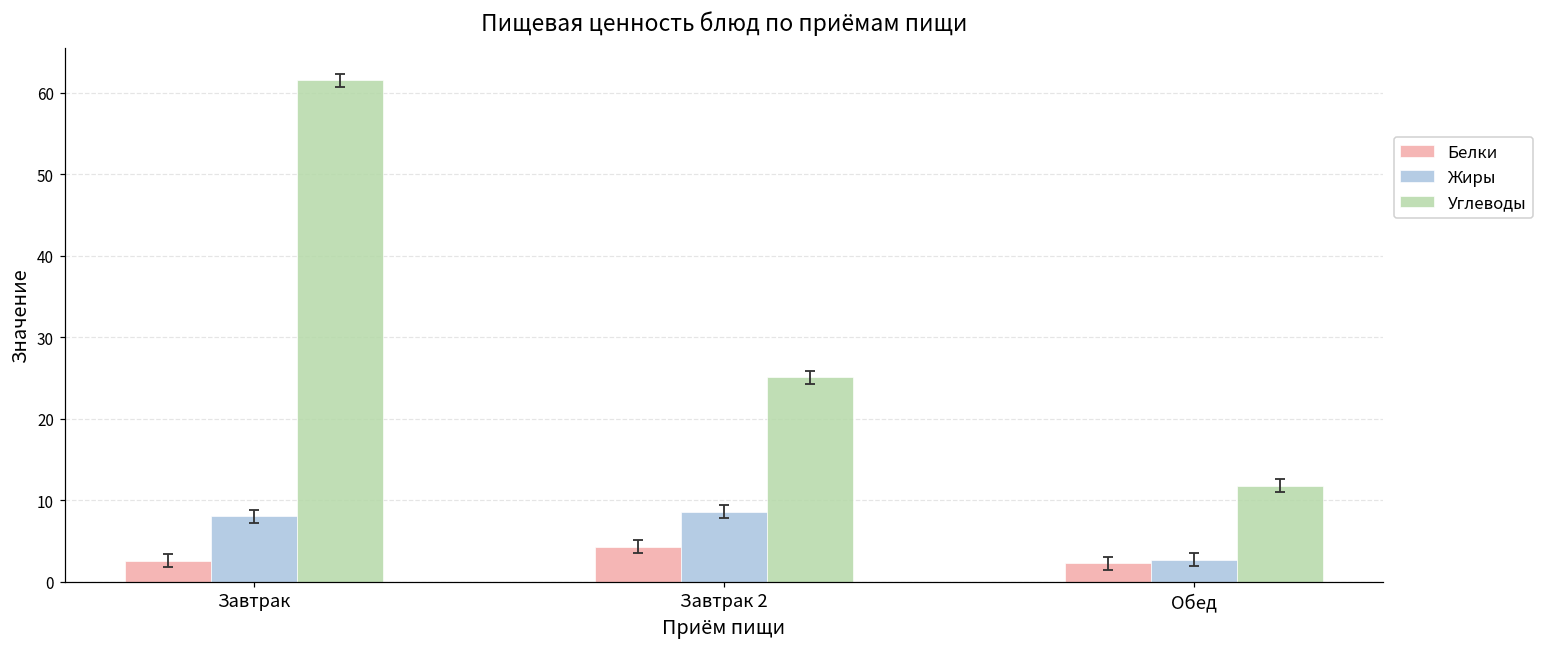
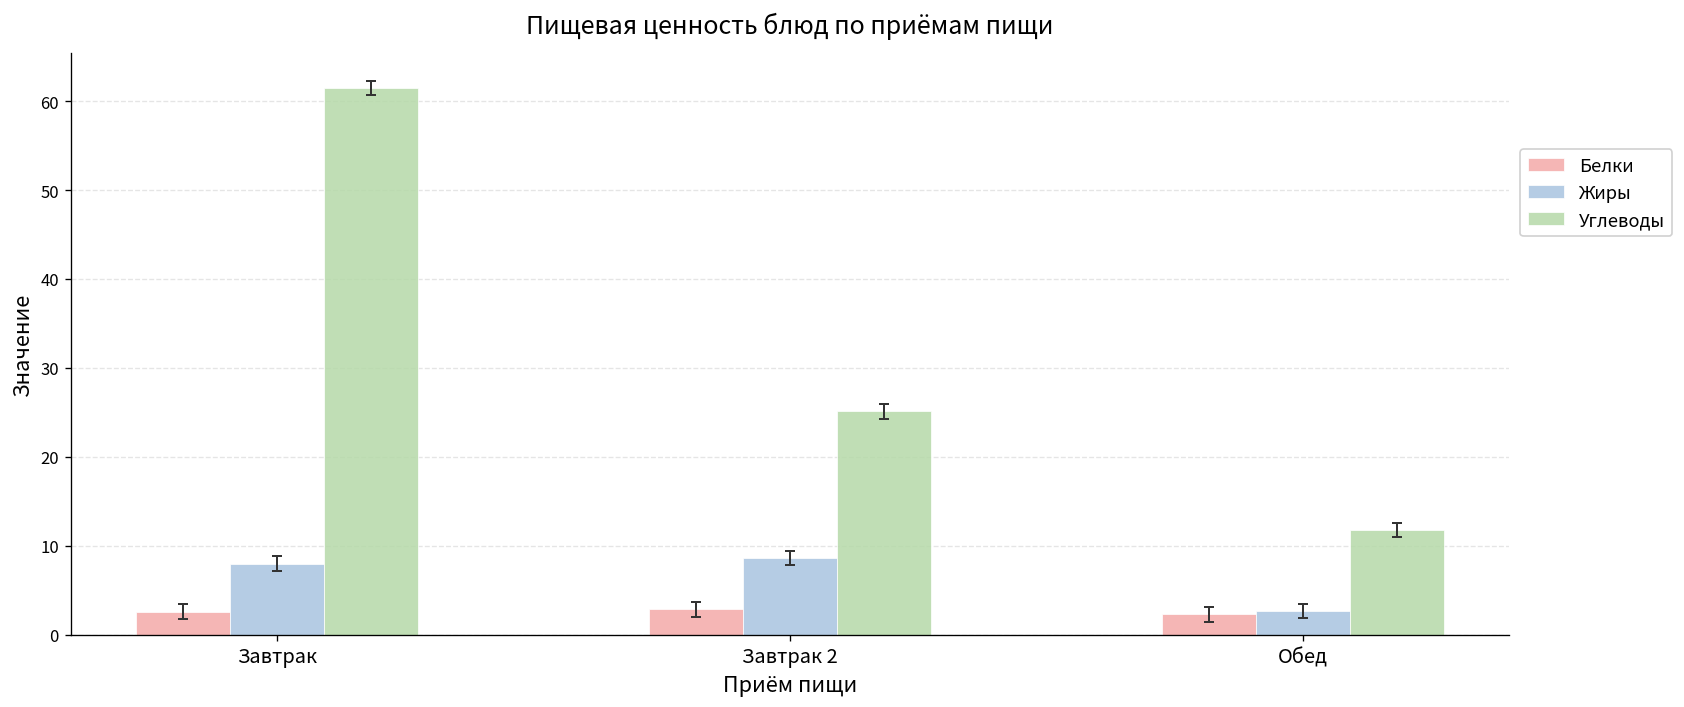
Белки, Завтрак 2: 4 -> 3
